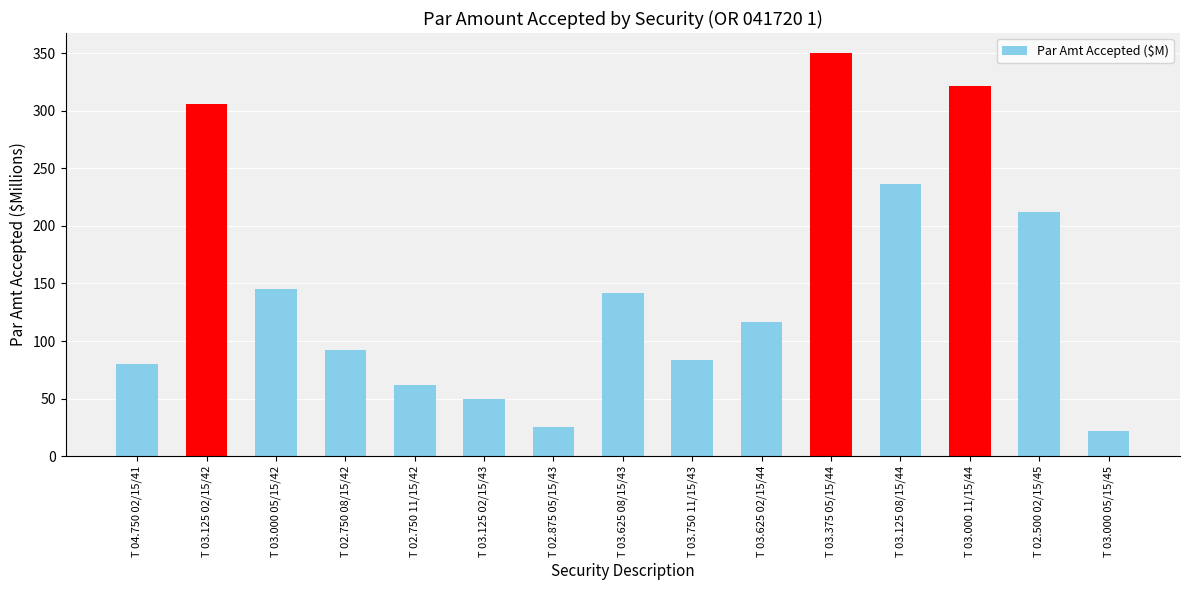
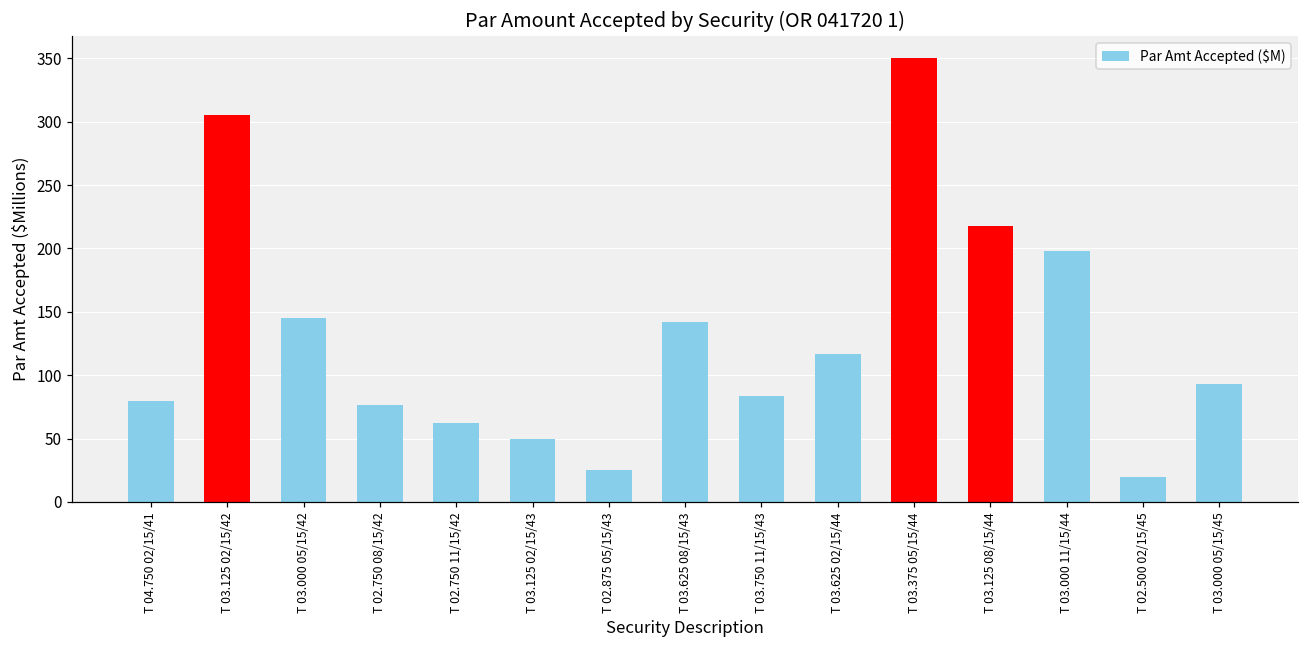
T 02.750 08/15/42: 92 -> 77
T 03.125 08/15/44: 237 -> 218
T 03.000 11/15/44: 321 -> 198
T 02.500 02/15/45: 212 -> 20
T 03.000 05/15/45: 22 -> 93
